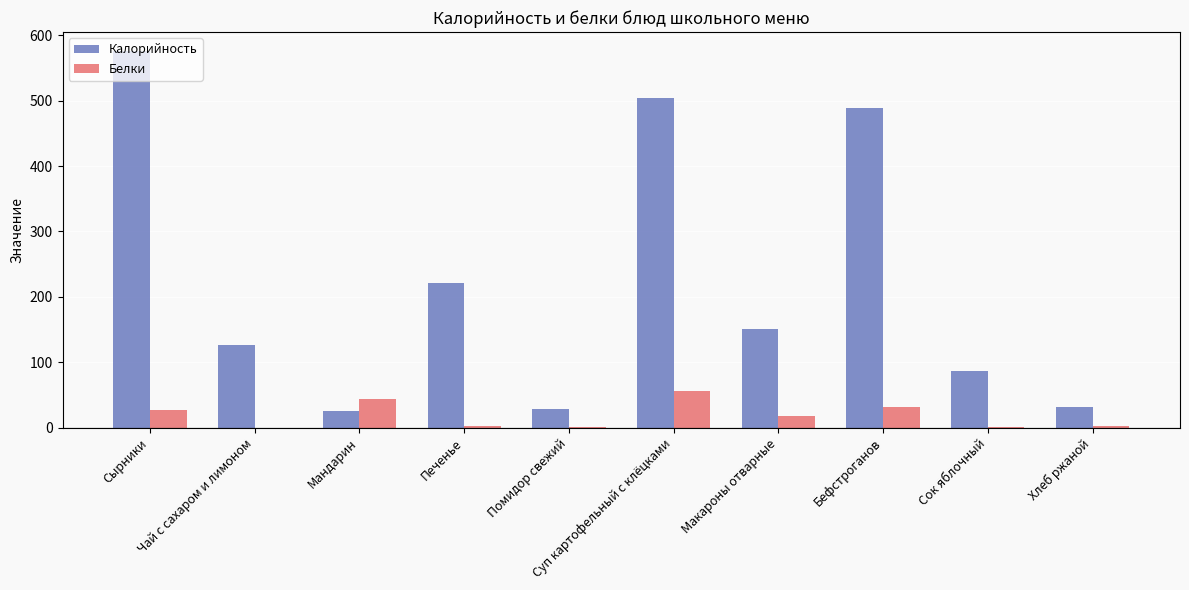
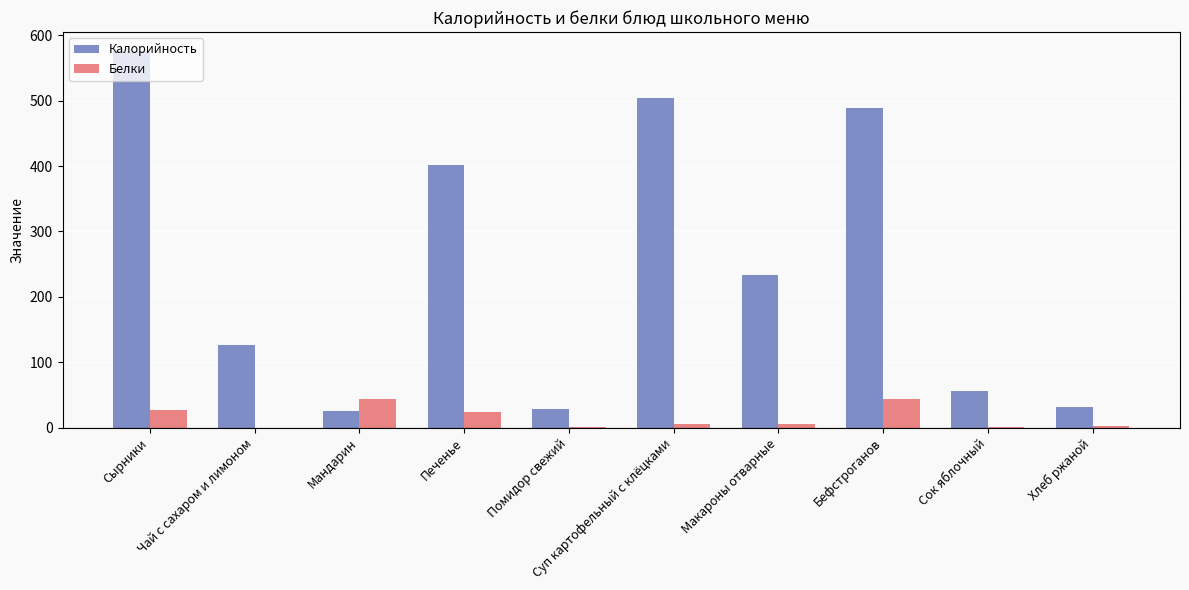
Калорийность, Печенье: 220 -> 400
Белки, Печенье: 0 -> 20
Белки, Суп картофельный с клёцками: 60 -> 10
Калорийность, Макароны отварные: 150 -> 230
Белки, Макароны отварные: 20 -> 10
Белки, Бефстроганов: 30 -> 40
Калорийность, Сок яблочный: 90 -> 60
